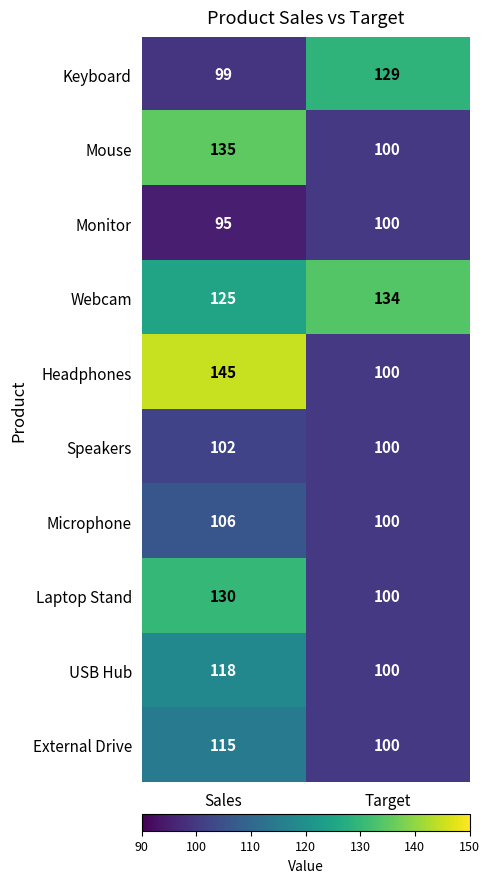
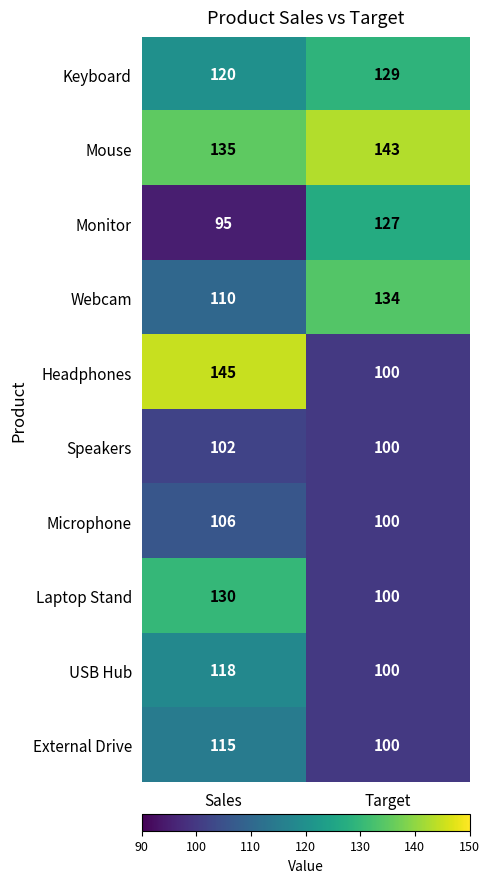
Keyboard, Sales: 99 -> 120
Mouse, Target: 100 -> 143
Monitor, Target: 100 -> 127
Webcam, Sales: 125 -> 110
